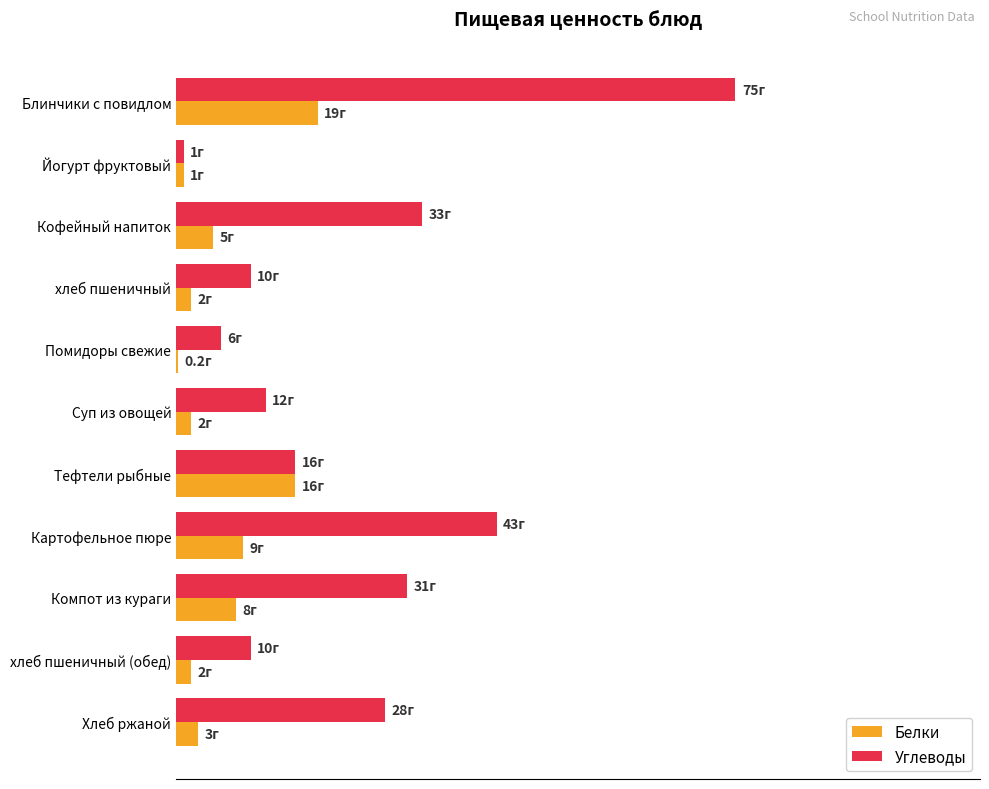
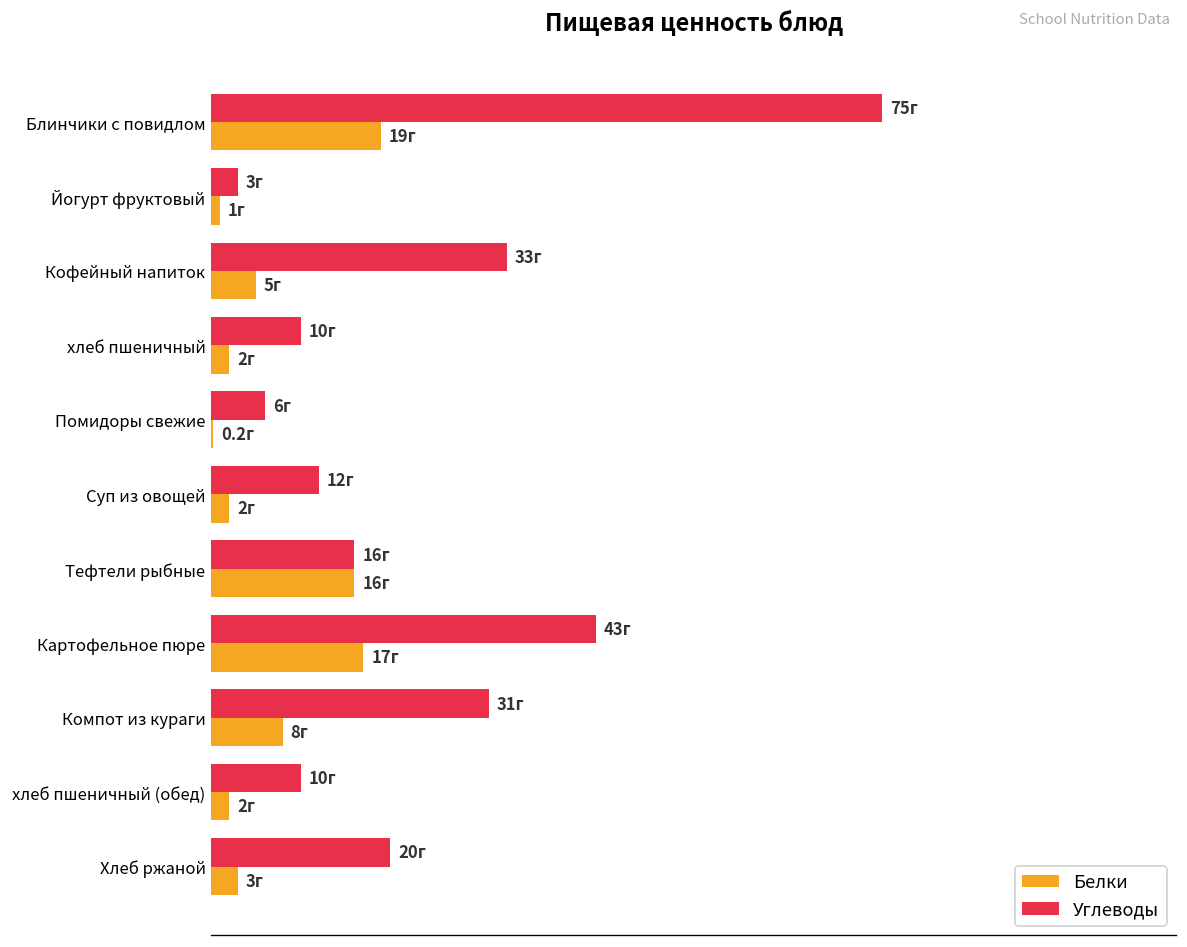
Углеводы, Йогурт фруктовый: 1г -> 3г
Белки, Картофельное пюре: 9г -> 17г
Углеводы, Хлеб ржаной: 28г -> 20г
